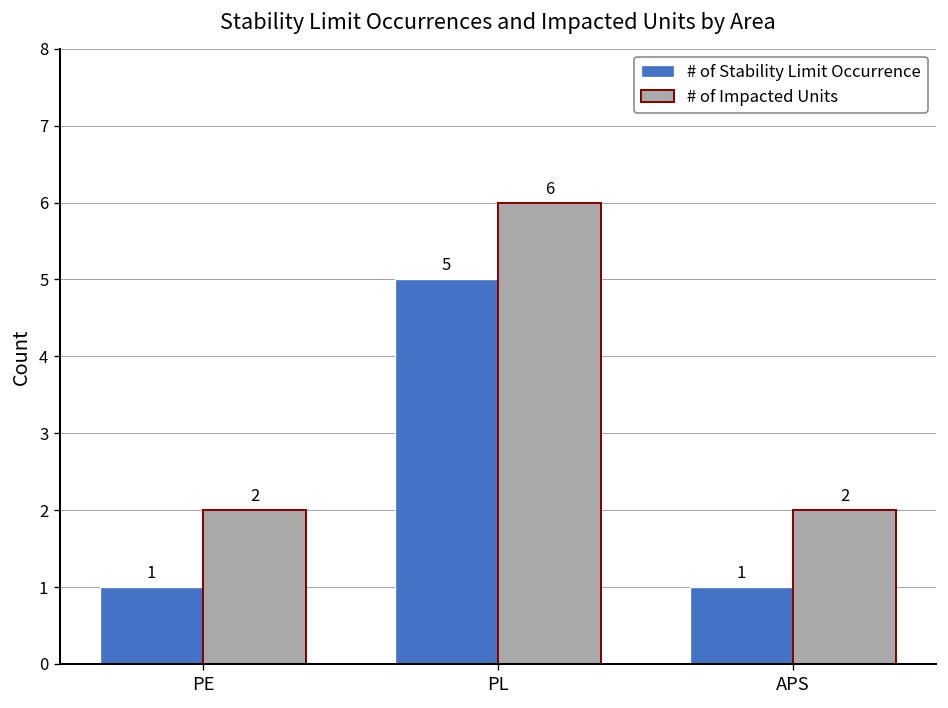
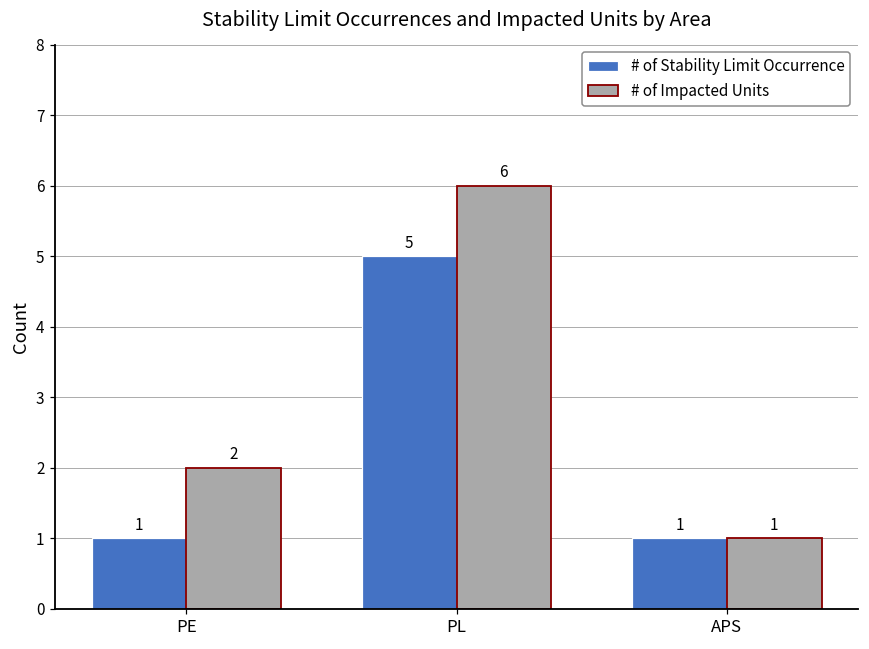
# of Impacted Units, APS: 2 -> 1
